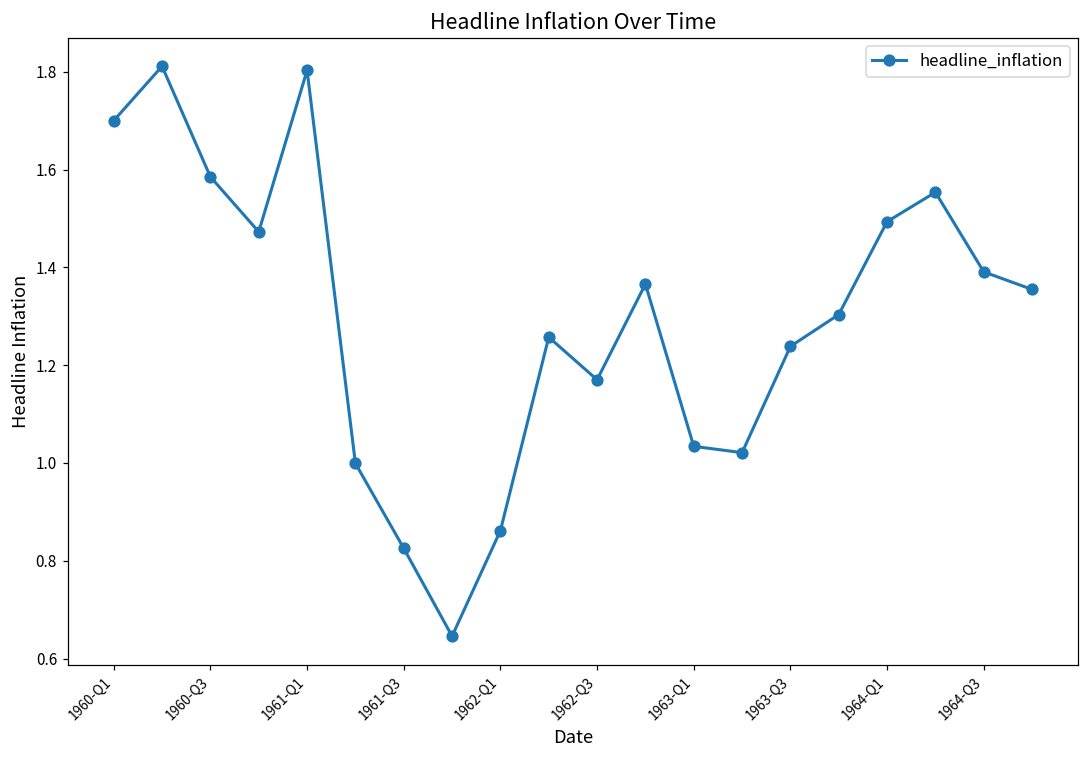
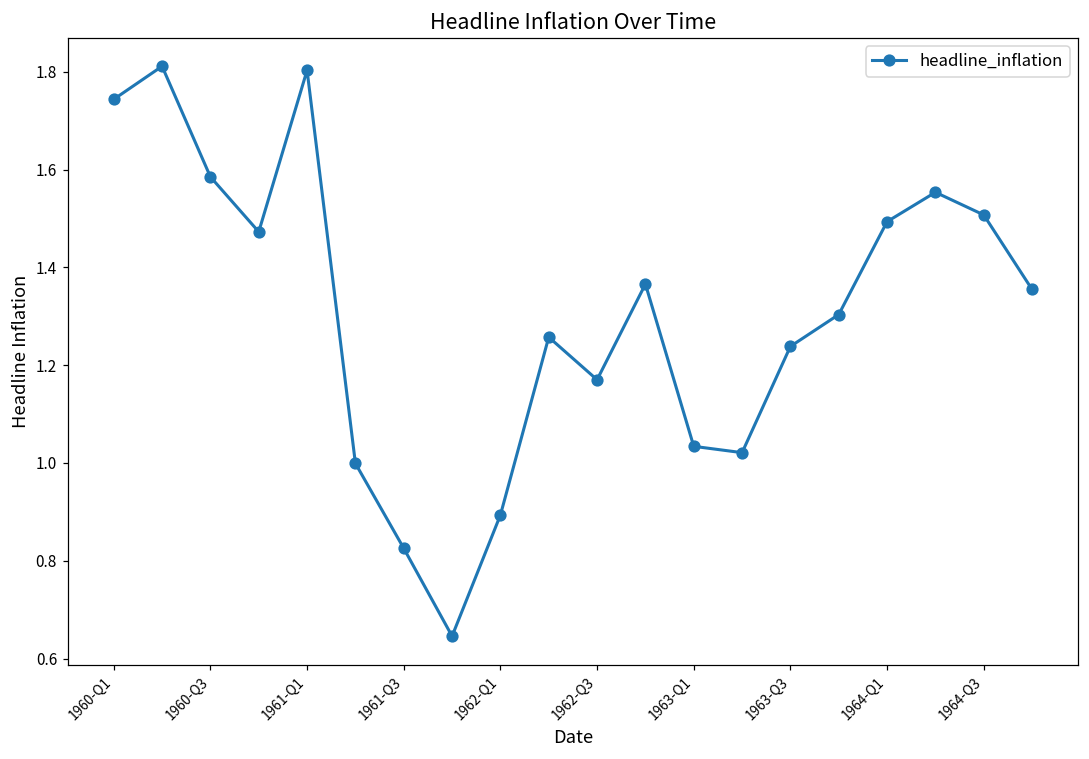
1960-Q1: 1.70 -> 1.74
1962-Q1: 0.86 -> 0.89
1964-Q3: 1.39 -> 1.51
